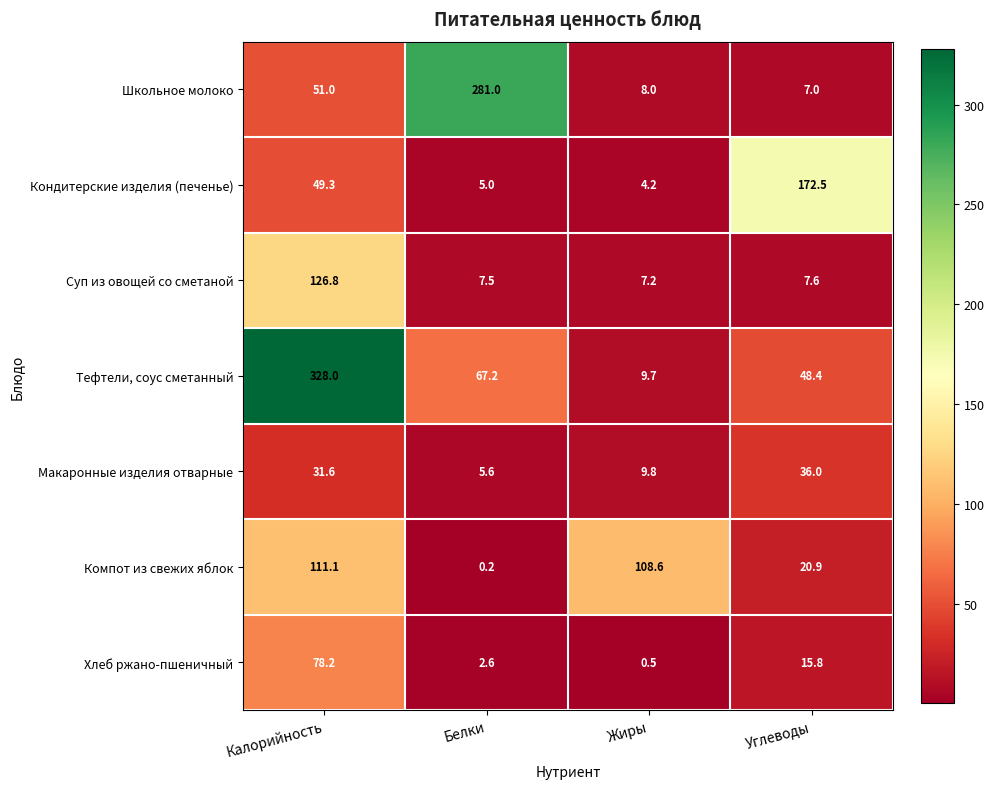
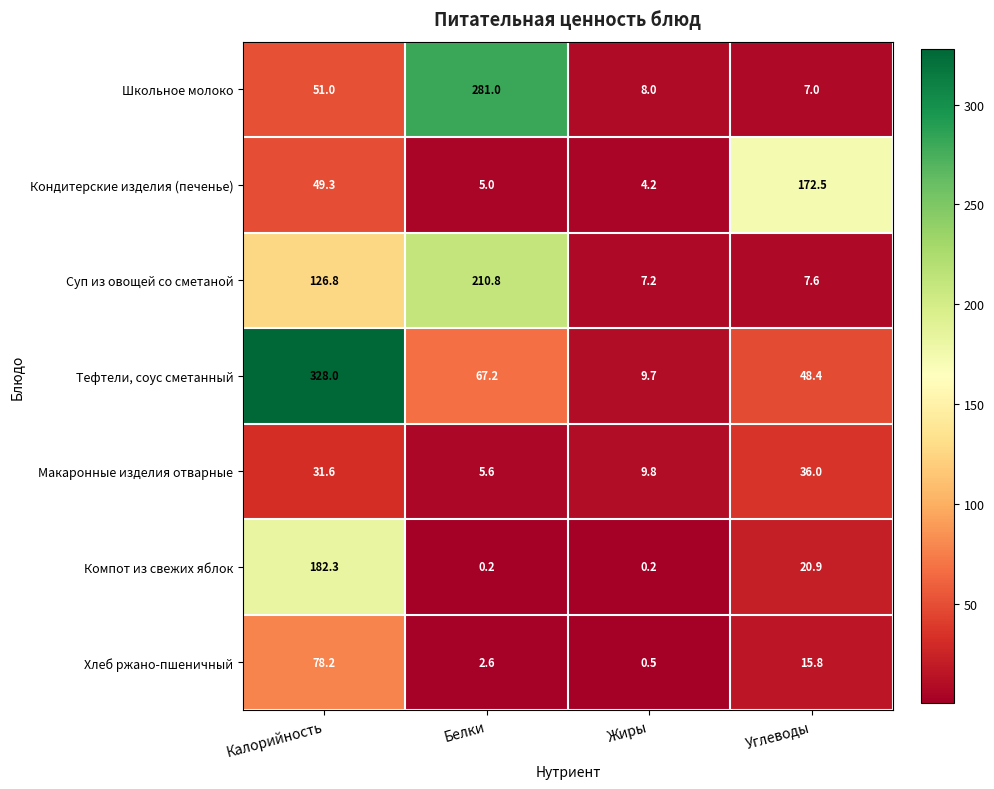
Суп из овощей со сметаной, Белки: 7.5 -> 210.8
Компот из свежих яблок, Калорийность: 111.1 -> 182.3
Компот из свежих яблок, Жиры: 108.6 -> 0.2
